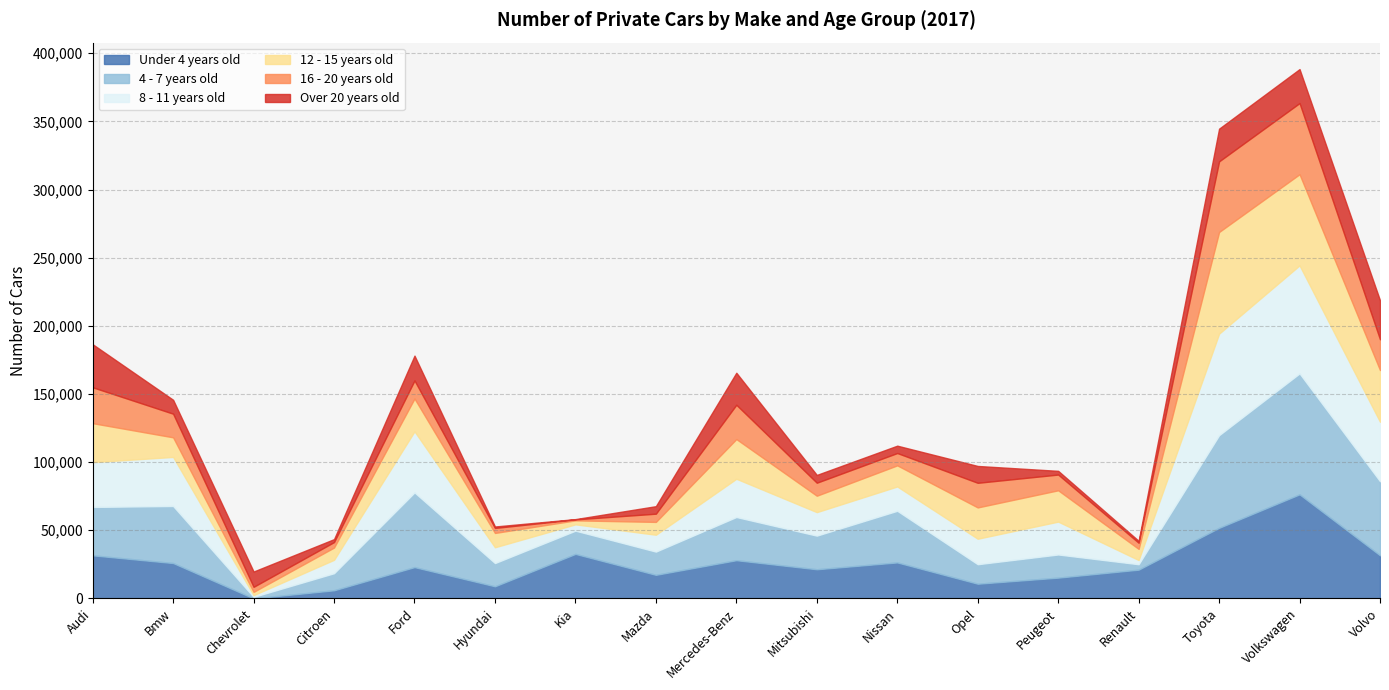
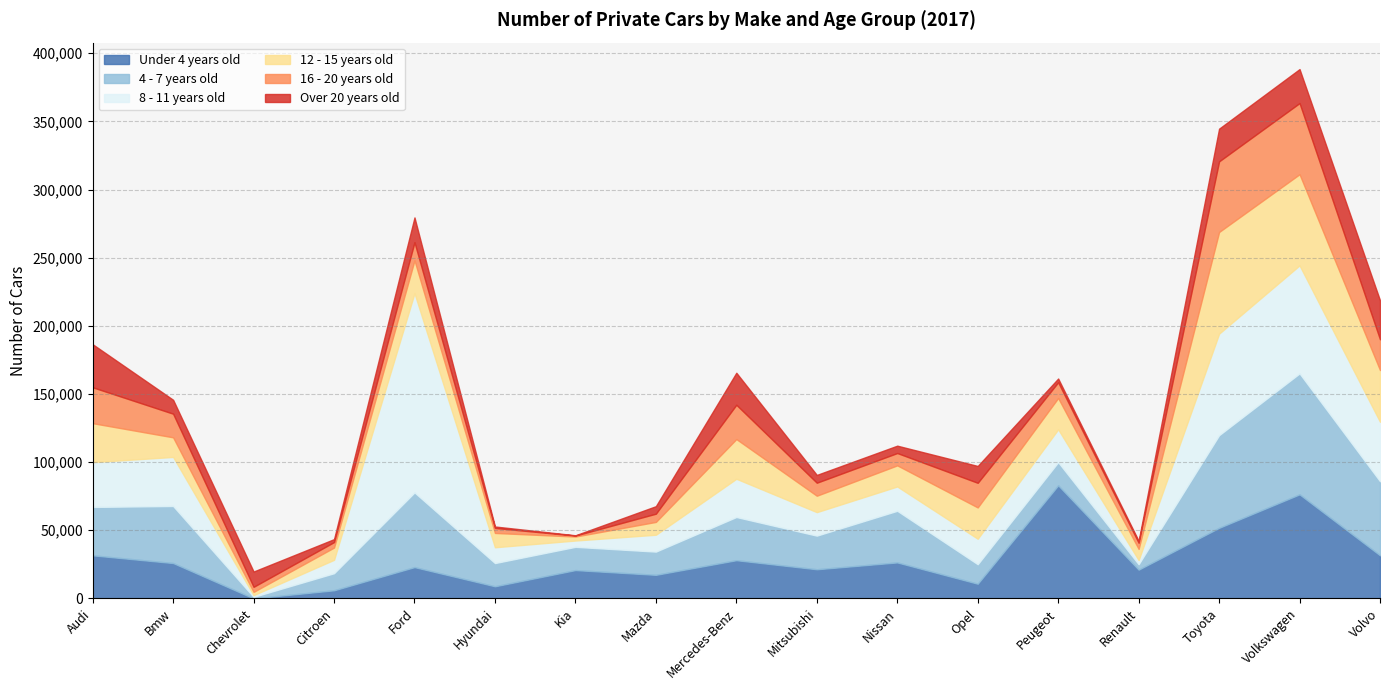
8 - 11 years old, Ford: 45,000 -> 146,000
Under 4 years old, Kia: 33,000 -> 21,000
Under 4 years old, Peugeot: 15,000 -> 83,000
